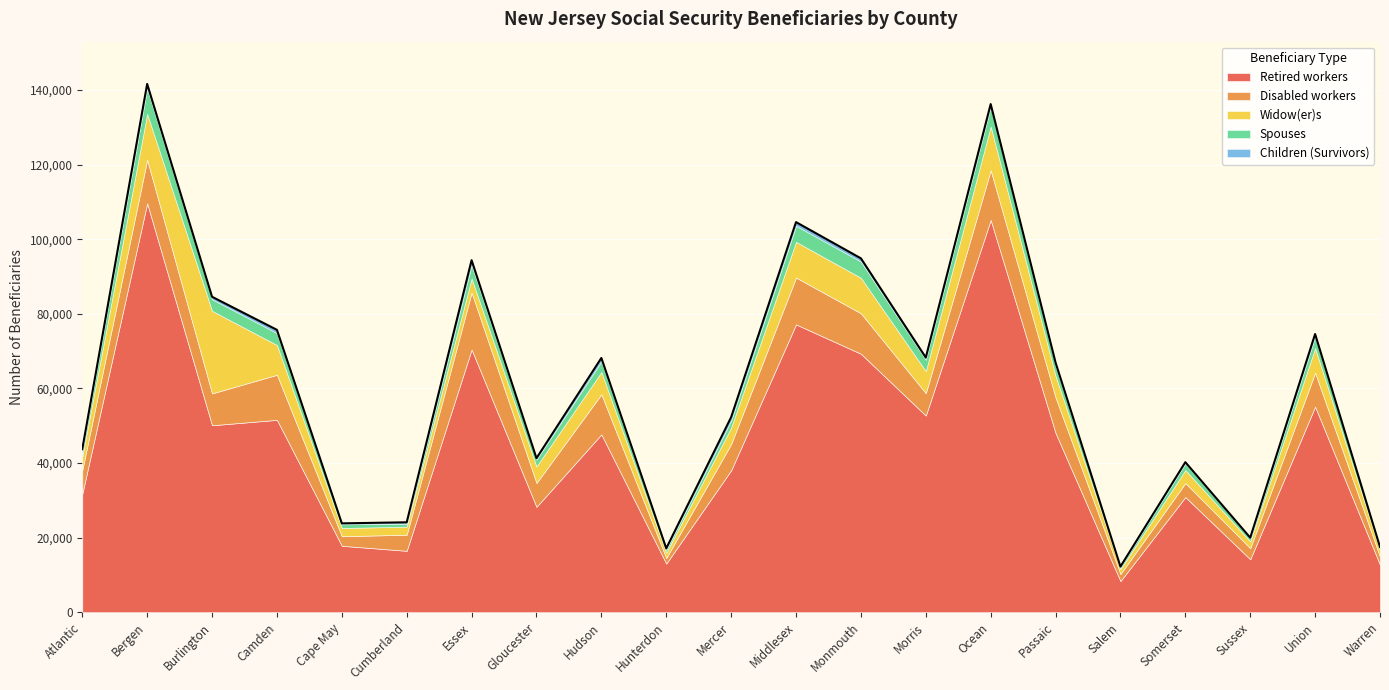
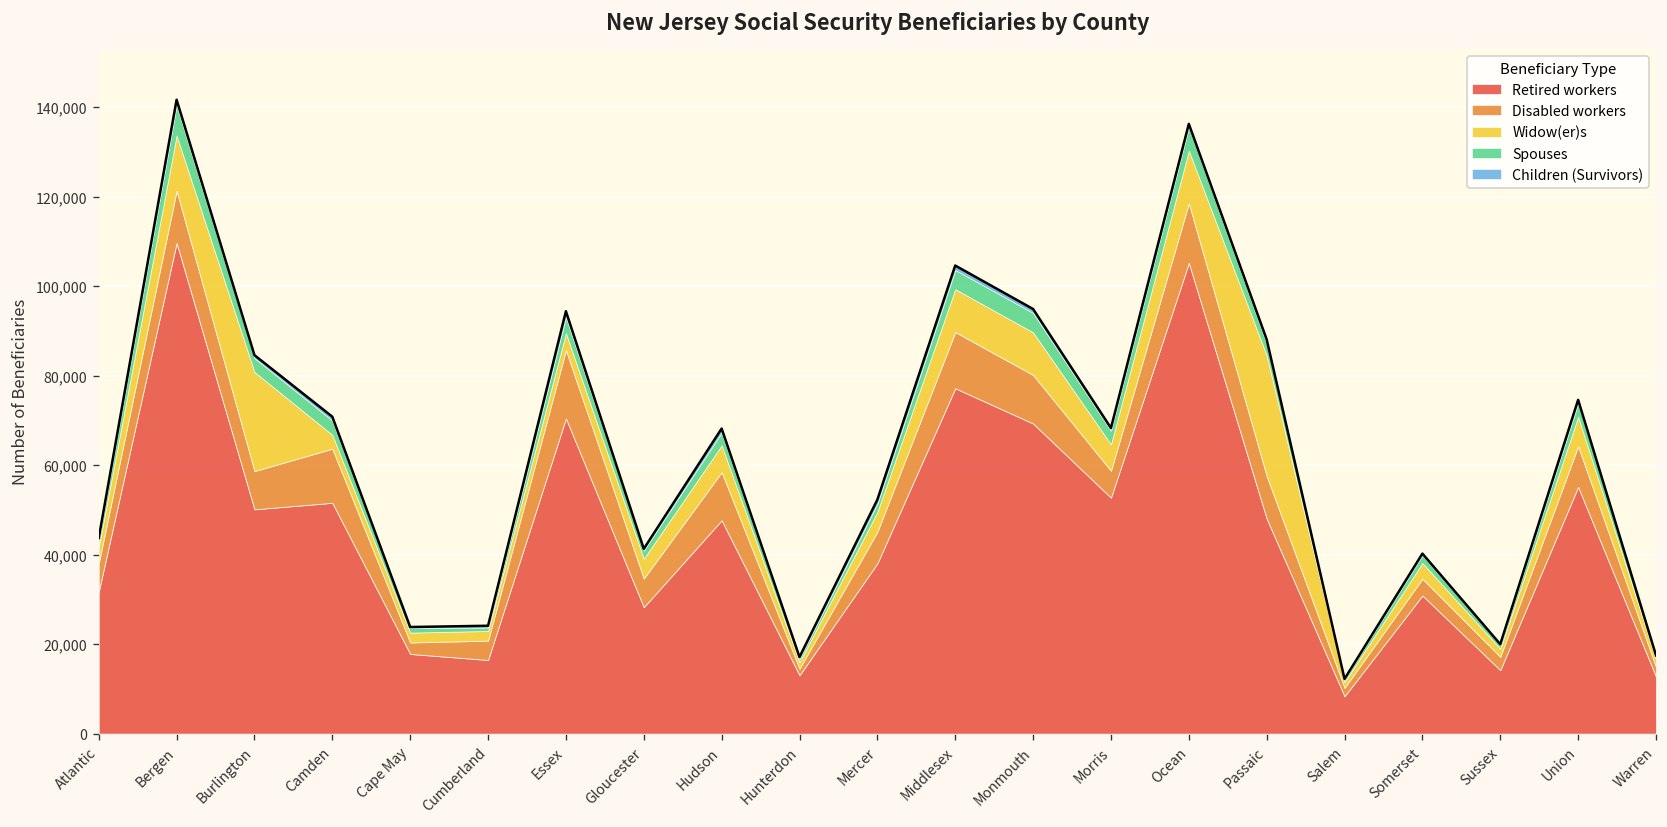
Widow(er)s, Camden: 8,000 -> 3,000
Widow(er)s, Passaic: 6,000 -> 27,000
